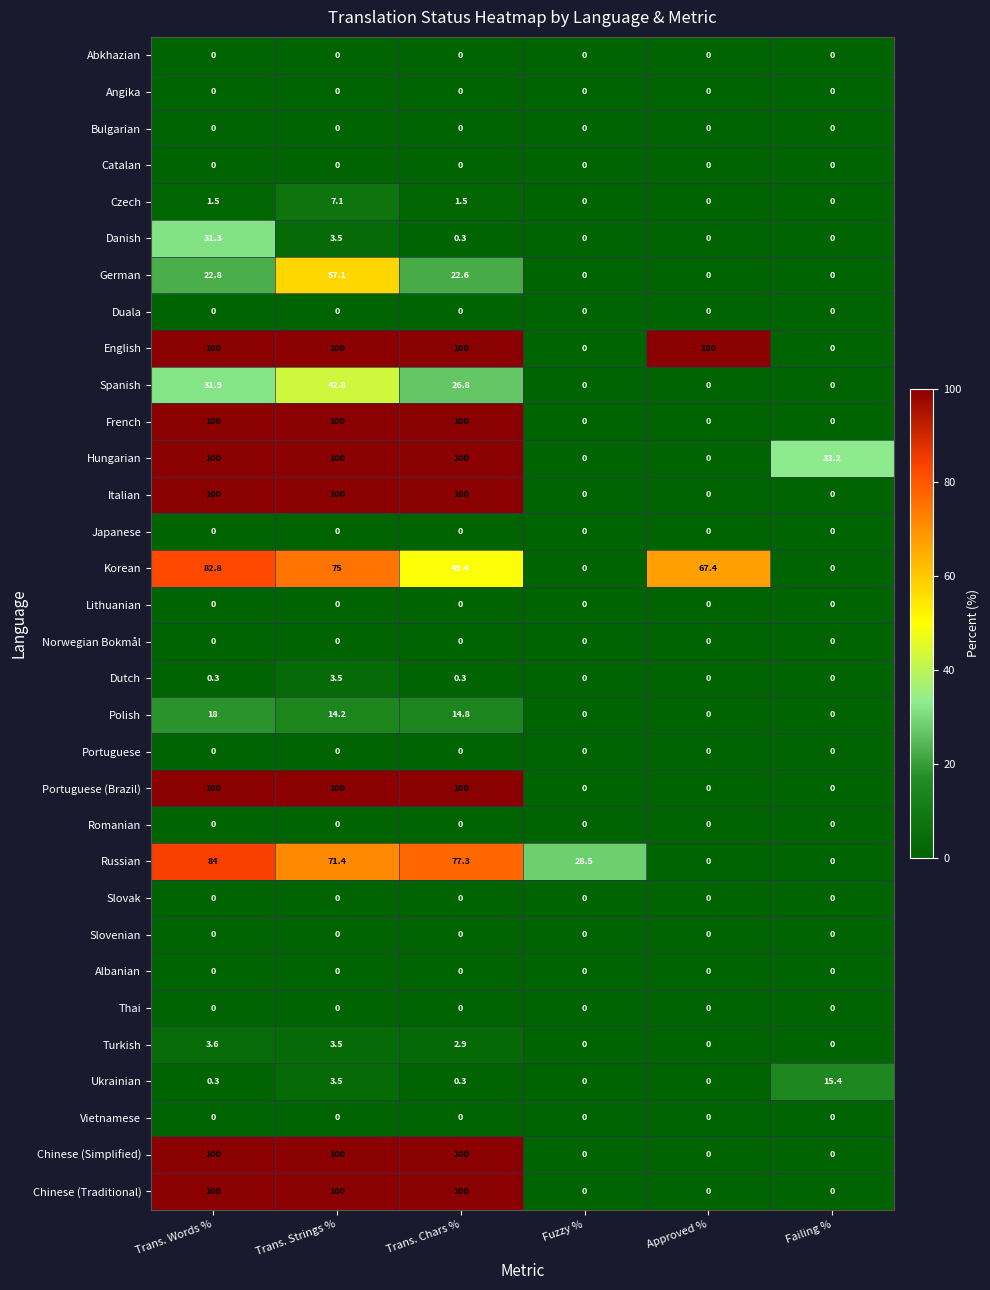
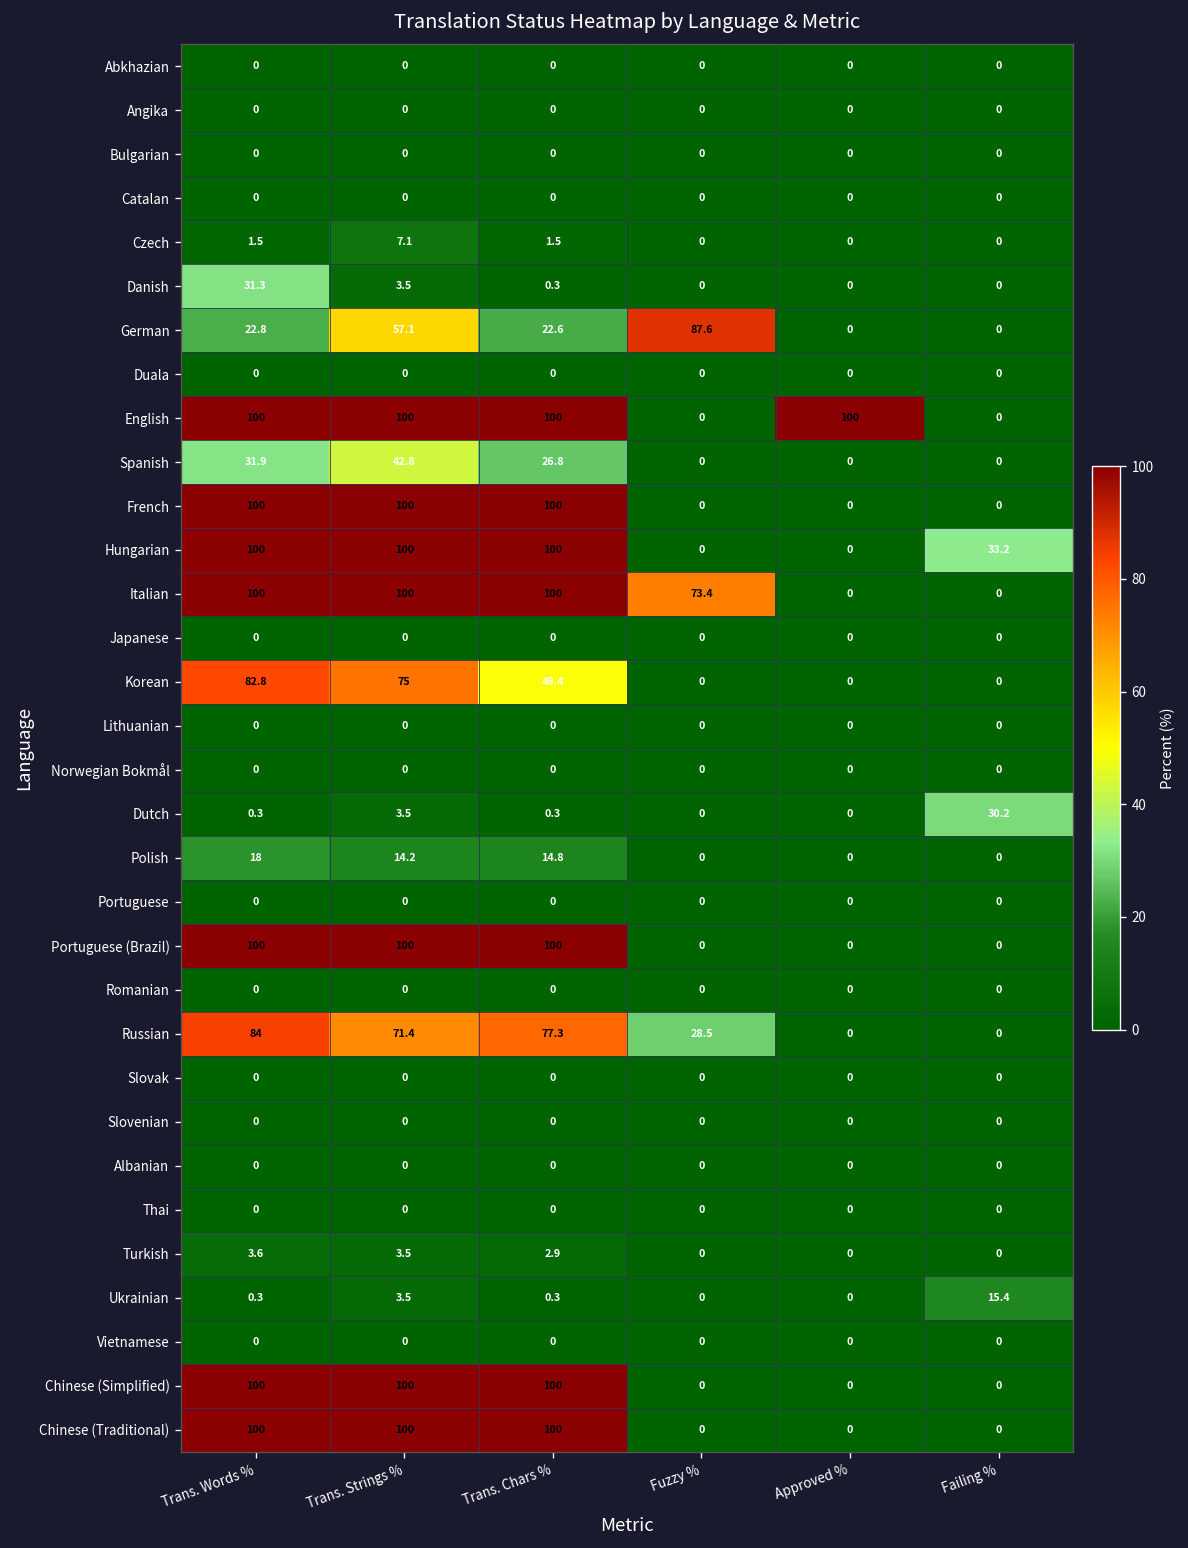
German, Fuzzy %: 0 -> 87.6
Italian, Fuzzy %: 0 -> 73.4
Korean, Approved %: 67.4 -> 0
Dutch, Failing %: 0 -> 30.2
